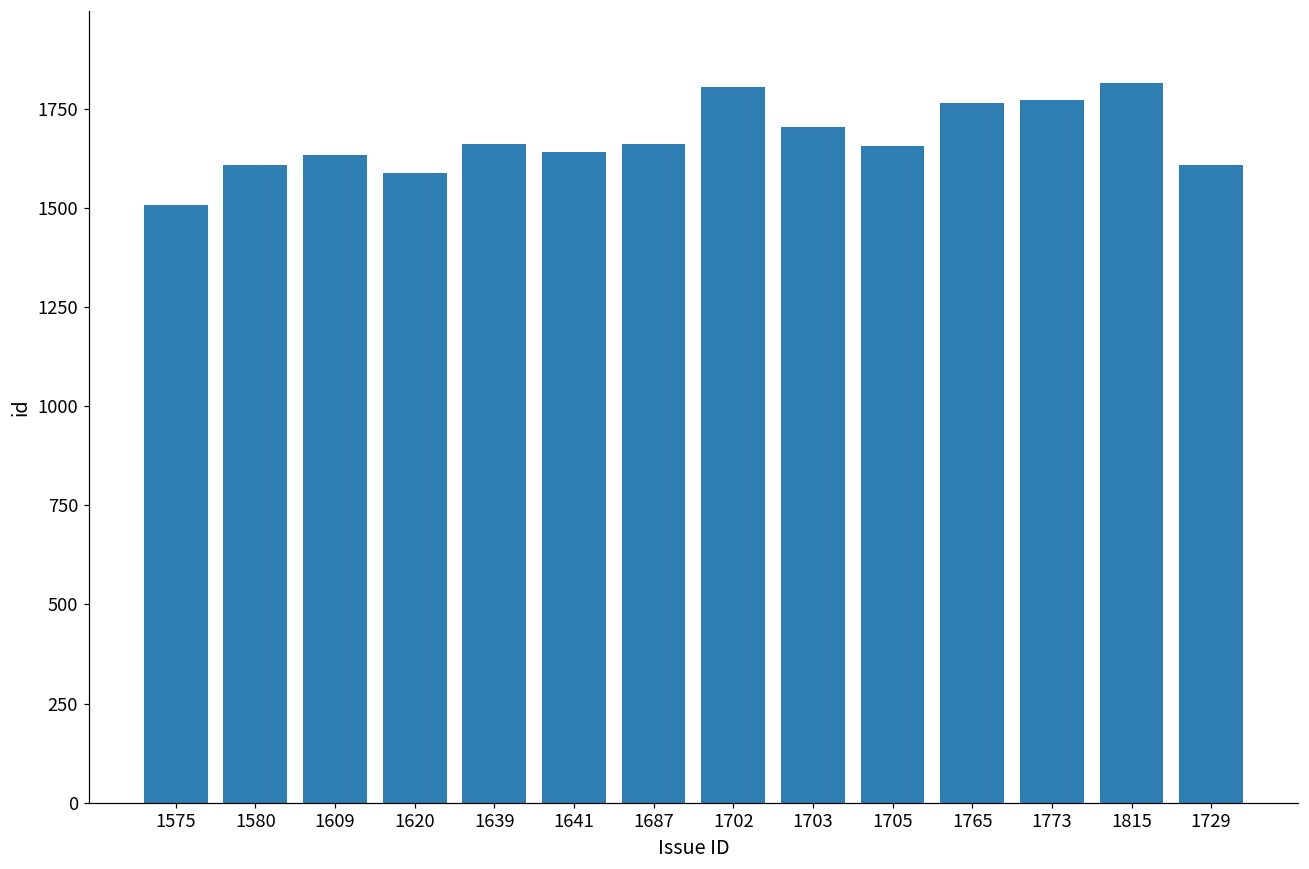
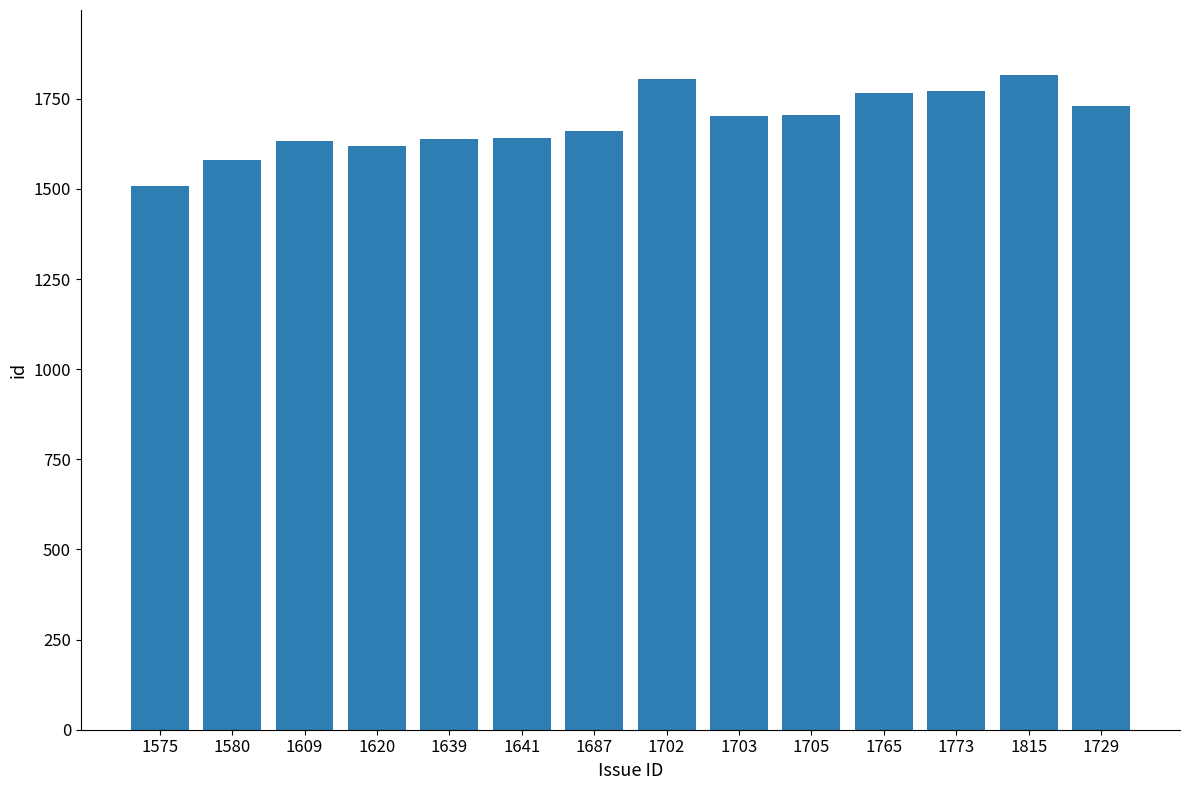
1580: 1610 -> 1580
1620: 1590 -> 1620
1639: 1660 -> 1640
1705: 1660 -> 1710
1729: 1610 -> 1730
